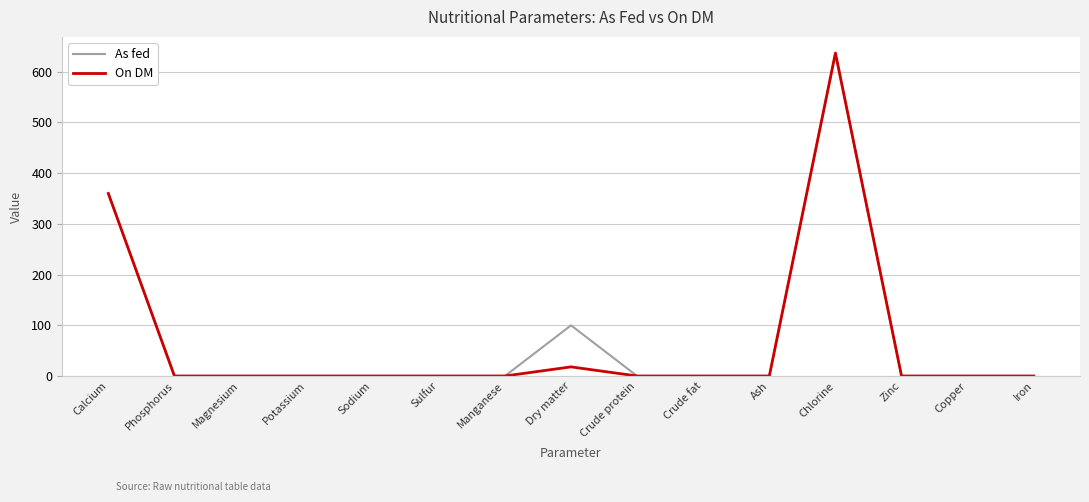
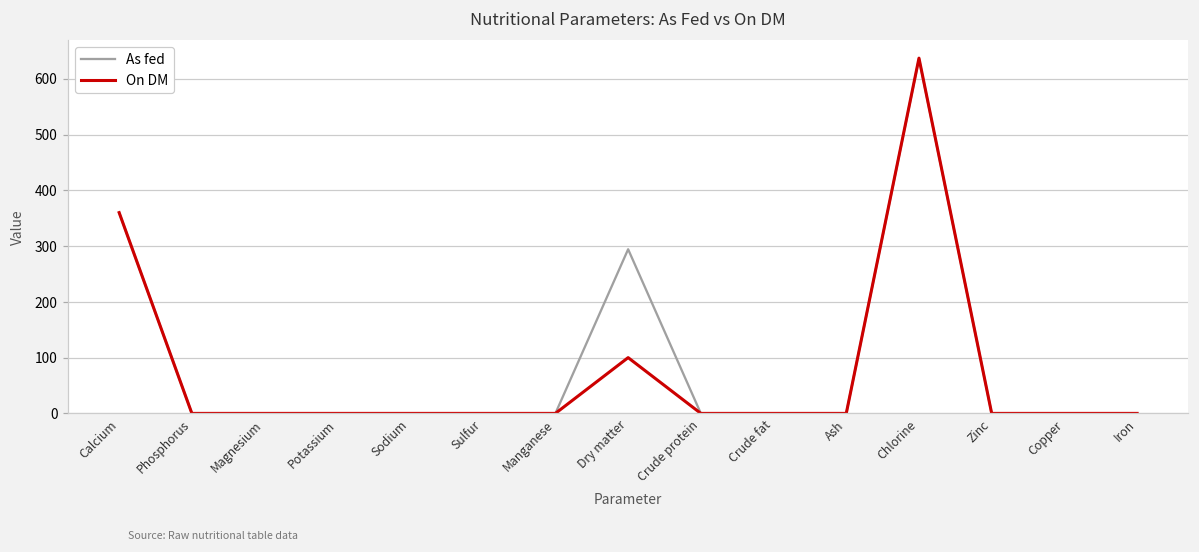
As fed, Dry matter: 100 -> 290
On DM, Dry matter: 20 -> 100
